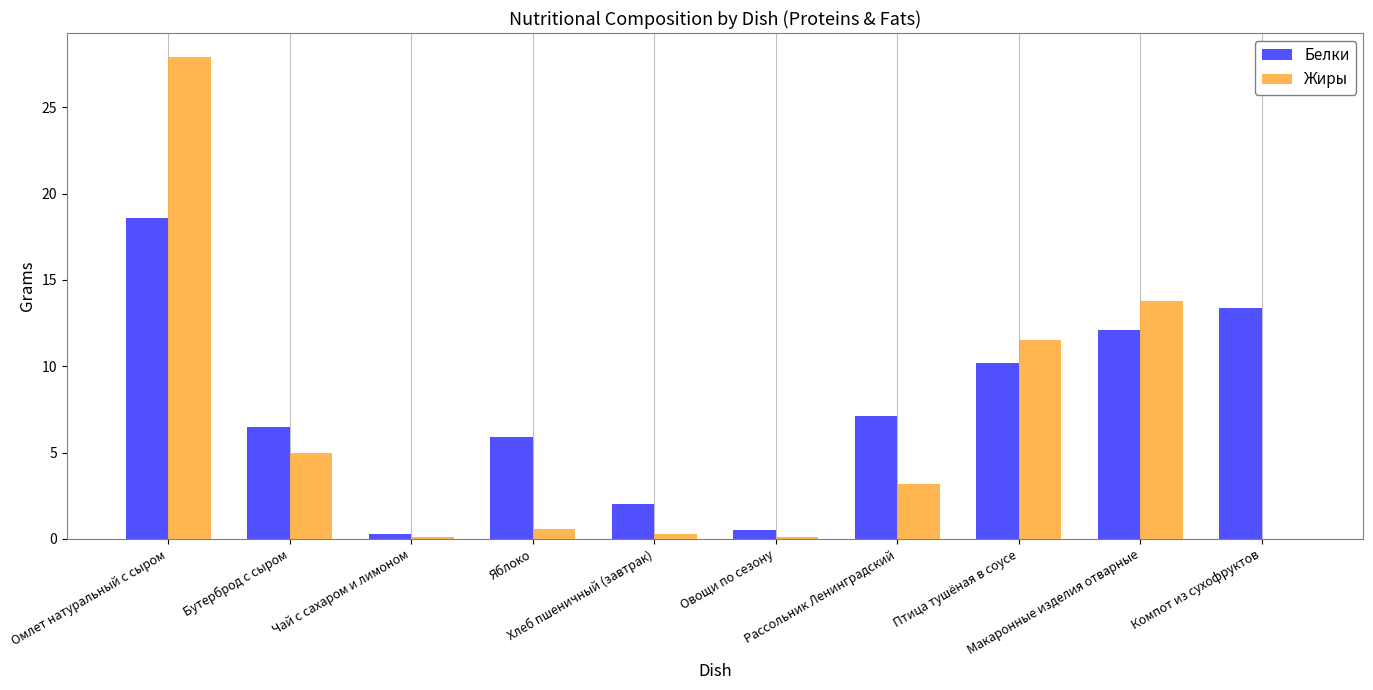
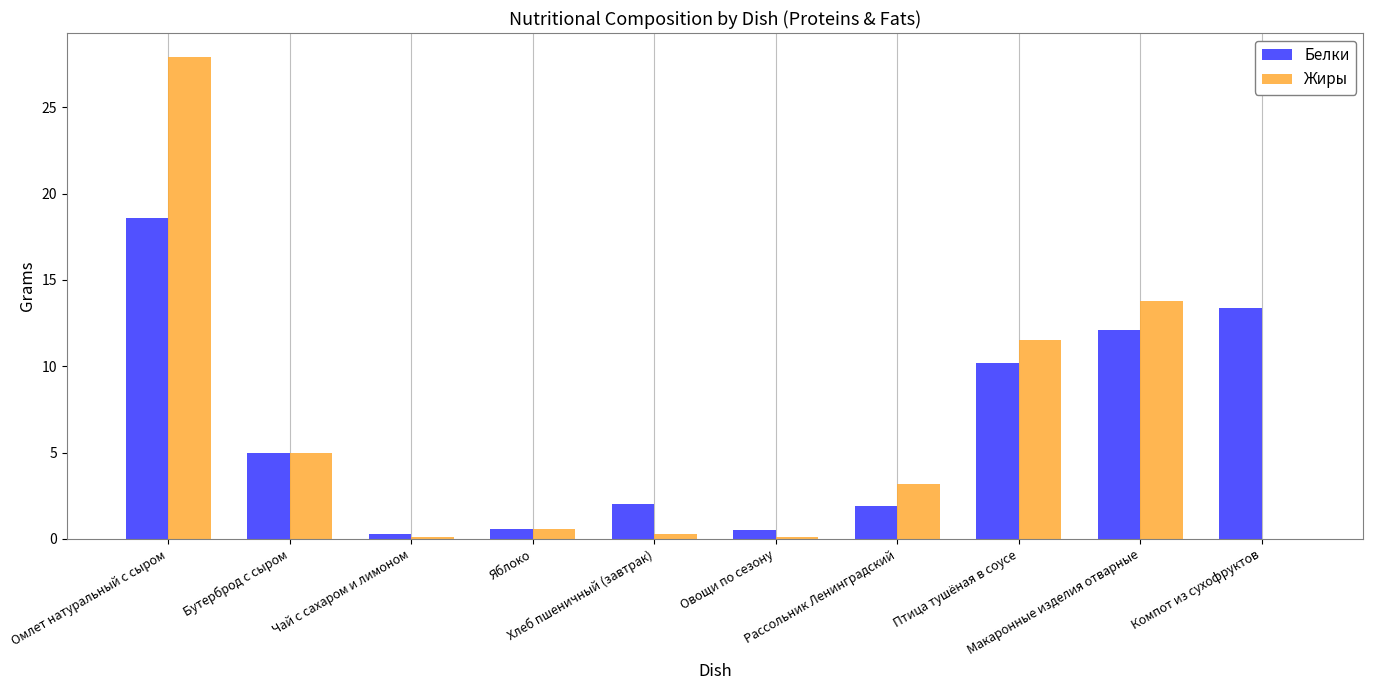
Белки, Бутерброд с сыром: 6.5 -> 5.0
Белки, Яблоко: 5.9 -> 0.6
Белки, Рассольник Ленинградский: 7.1 -> 1.9
